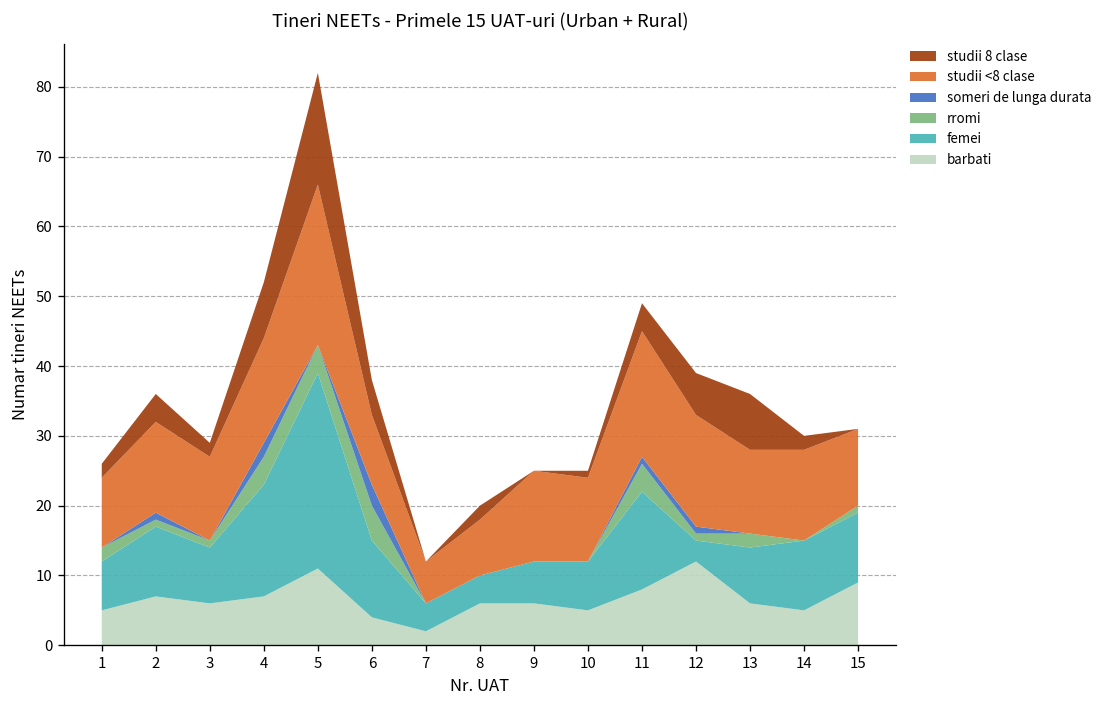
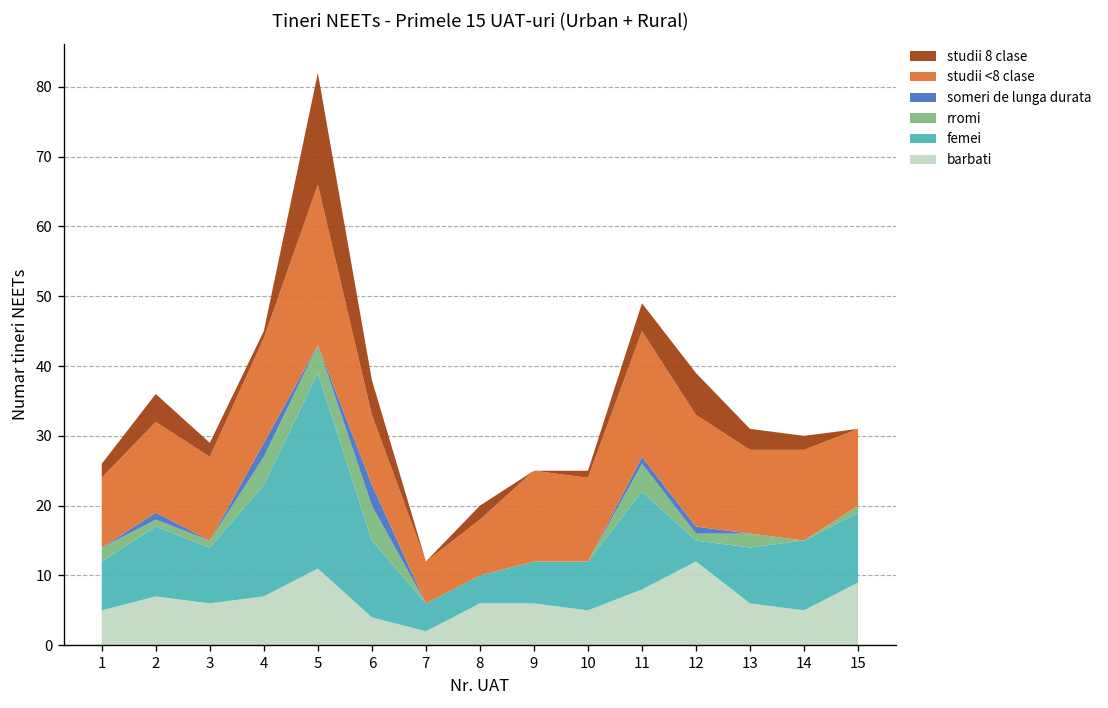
studii 8 clase, 4: 8 -> 1
studii 8 clase, 13: 8 -> 3
